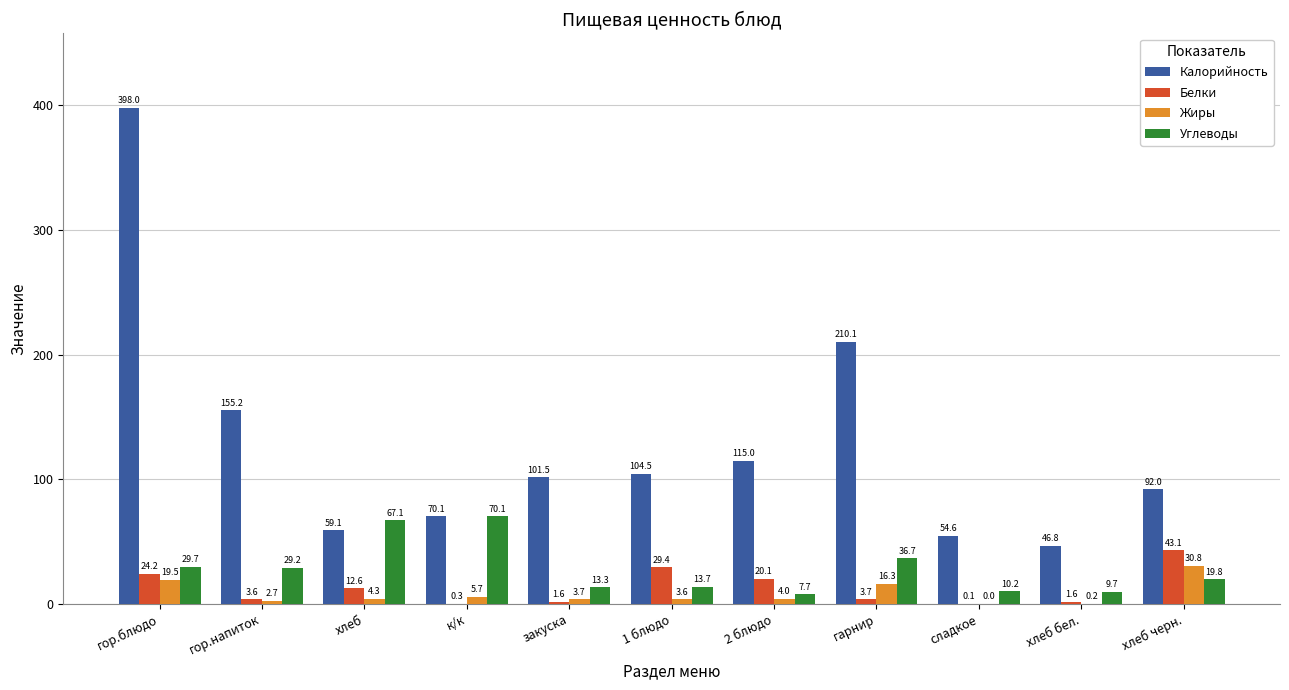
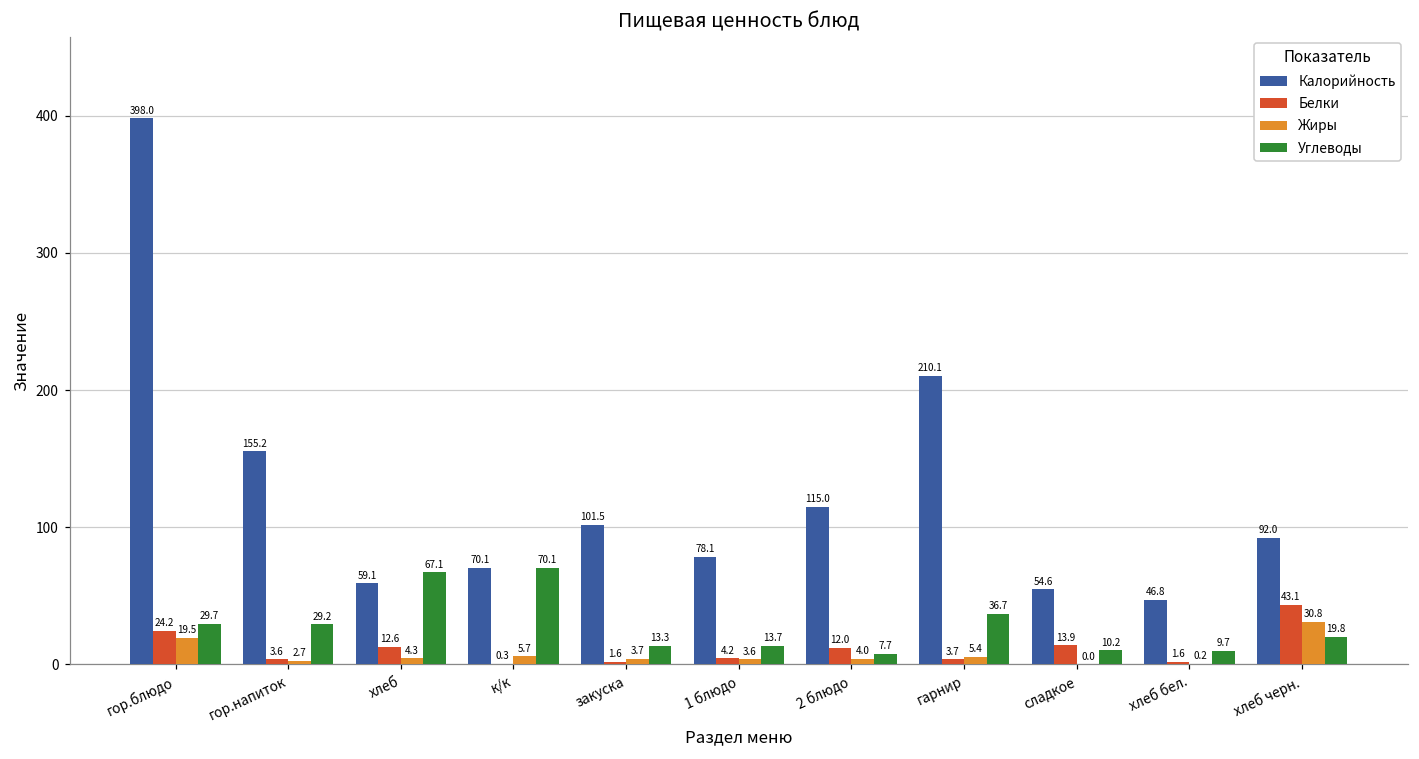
Калорийность, 1 блюдо: 104.5 -> 78.1
Белки, 1 блюдо: 29.4 -> 4.2
Белки, 2 блюдо: 20.1 -> 12.0
Жиры, гарнир: 16.3 -> 5.4
Белки, сладкое: 0.1 -> 13.9
